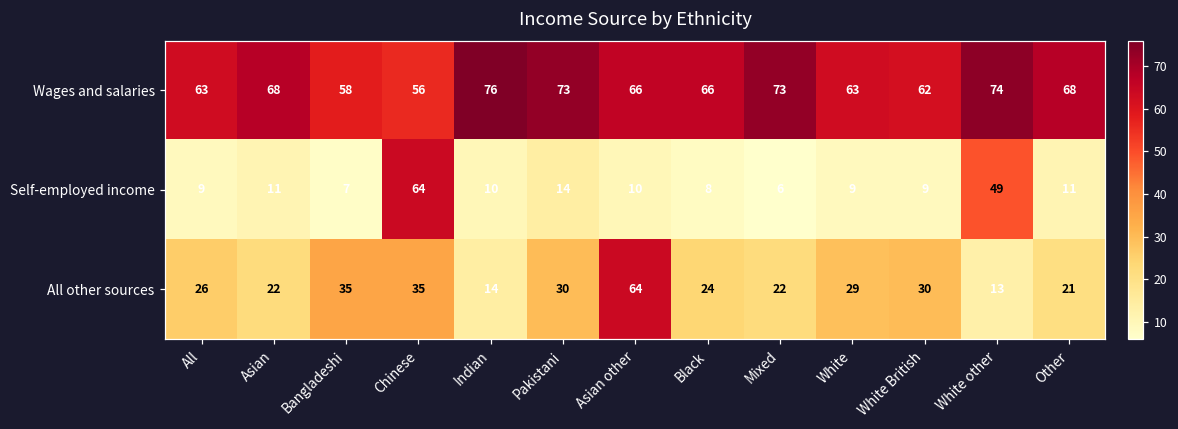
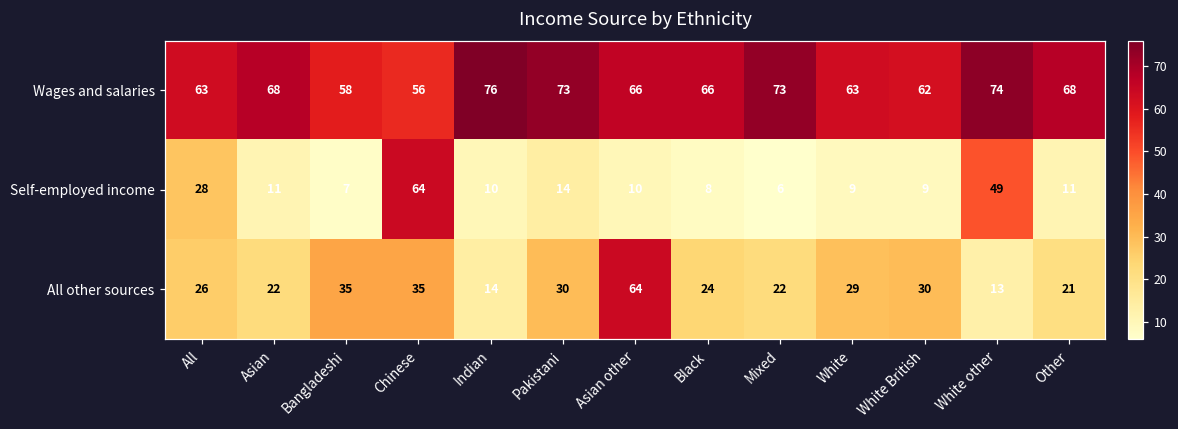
Self-employed income, All: 9 -> 28
